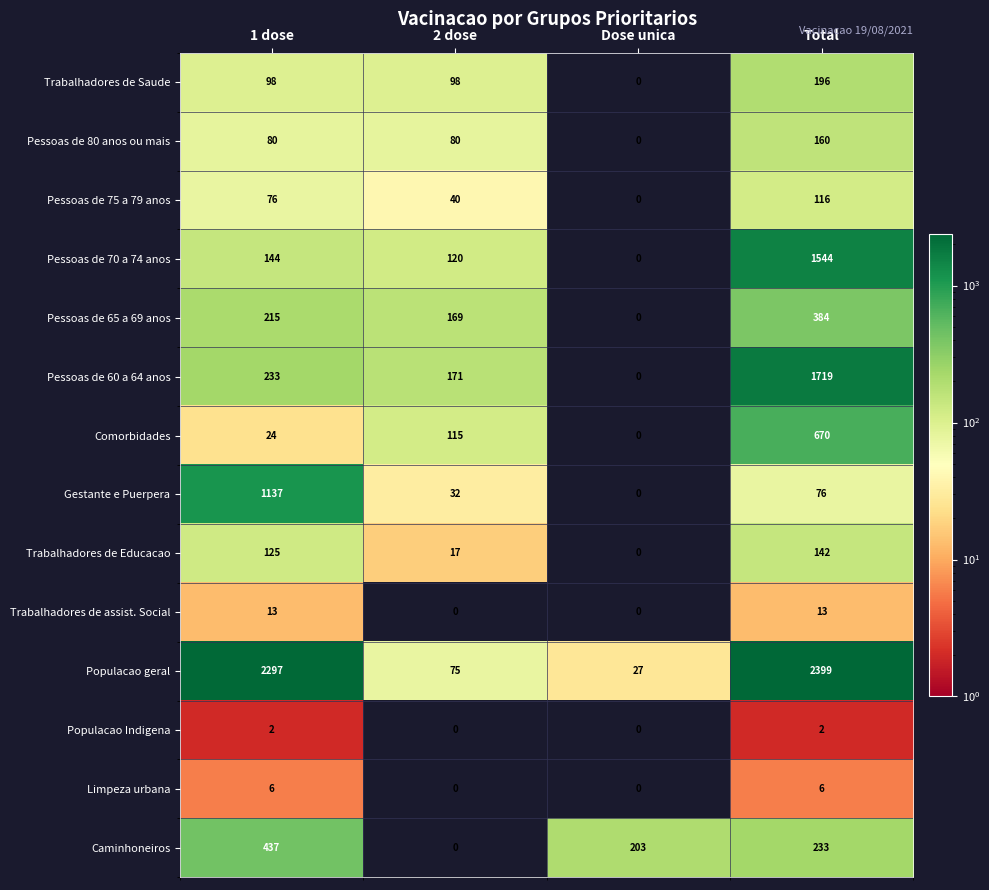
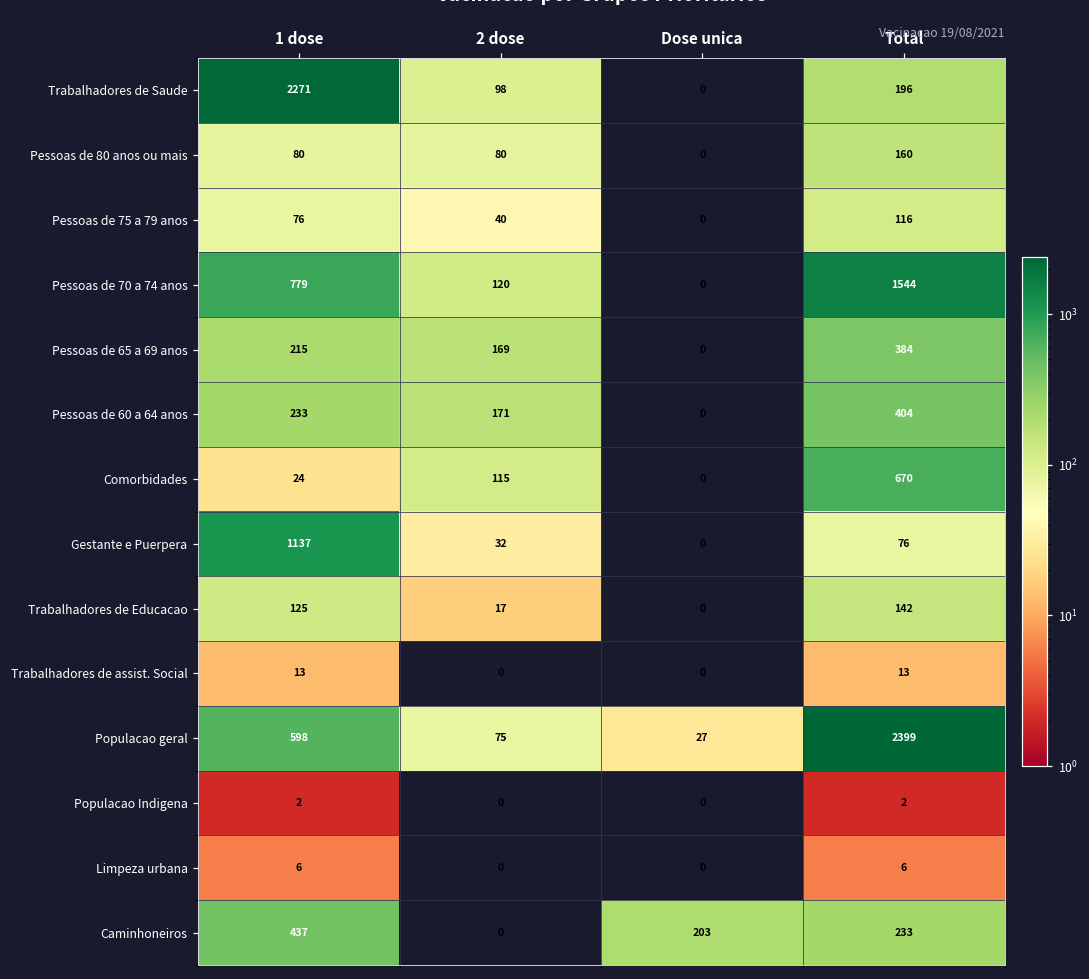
Trabalhadores de Saude, 1 dose: 98 -> 2271
Pessoas de 70 a 74 anos, 1 dose: 144 -> 779
Pessoas de 60 a 64 anos, Total: 1719 -> 404
Populacao geral, 1 dose: 2297 -> 598
